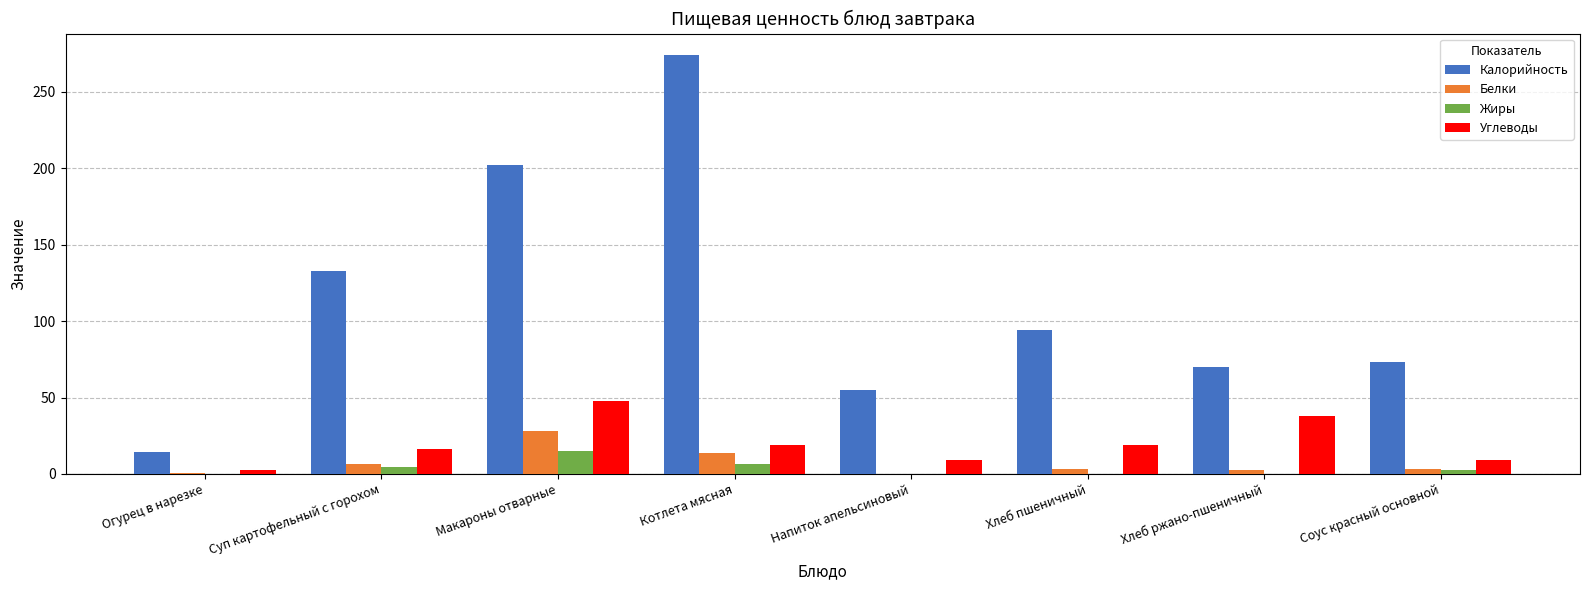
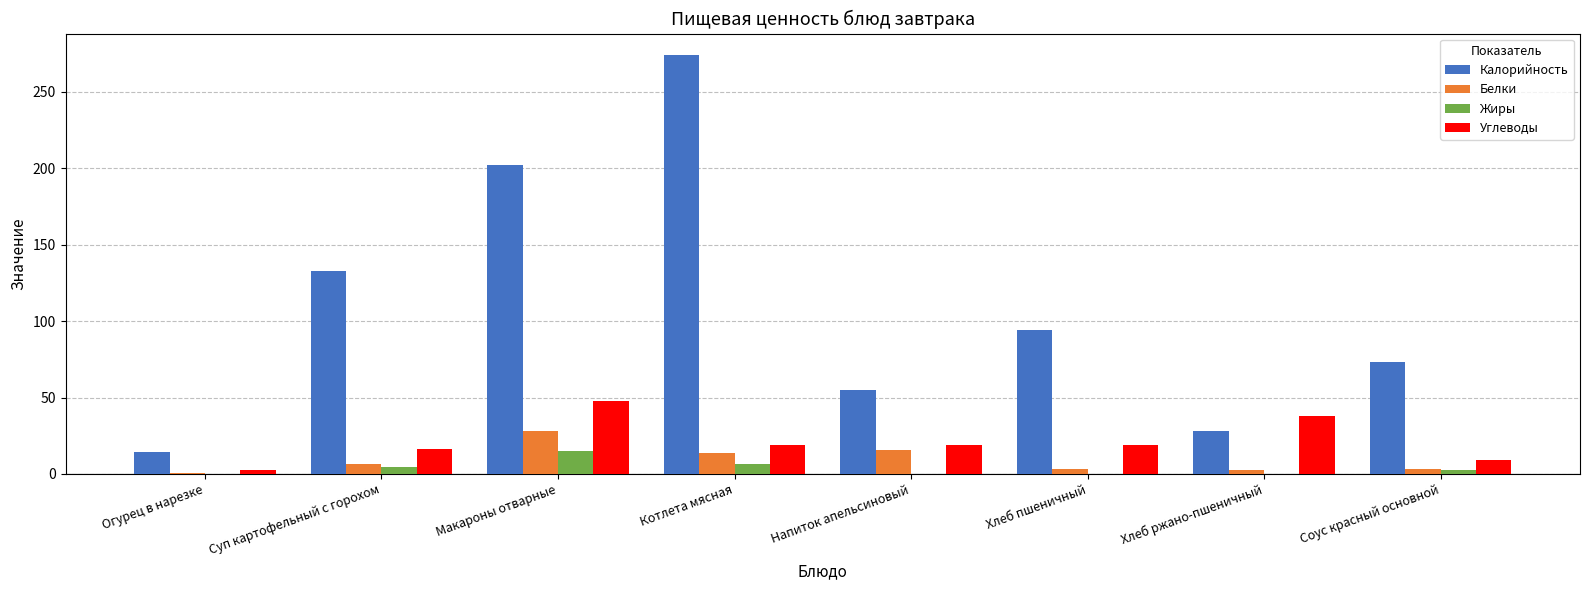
Белки, Напиток апельсиновый: 0 -> 16
Углеводы, Напиток апельсиновый: 9 -> 19
Калорийность, Хлеб ржано-пшеничный: 70 -> 28
